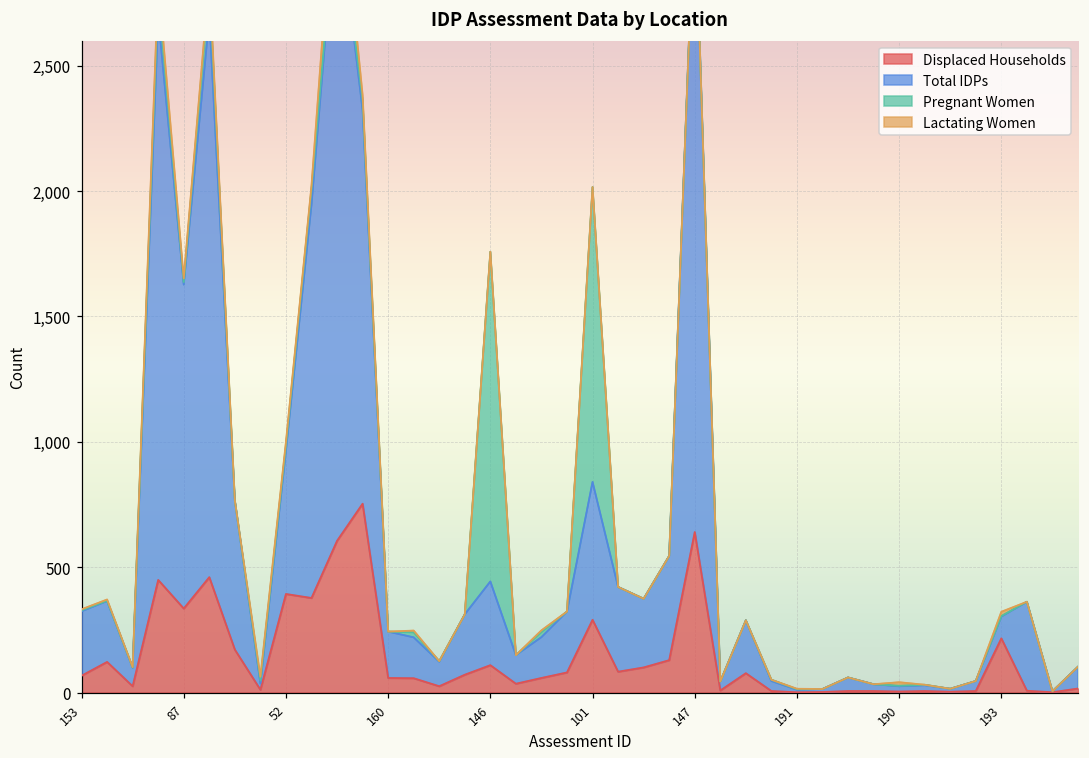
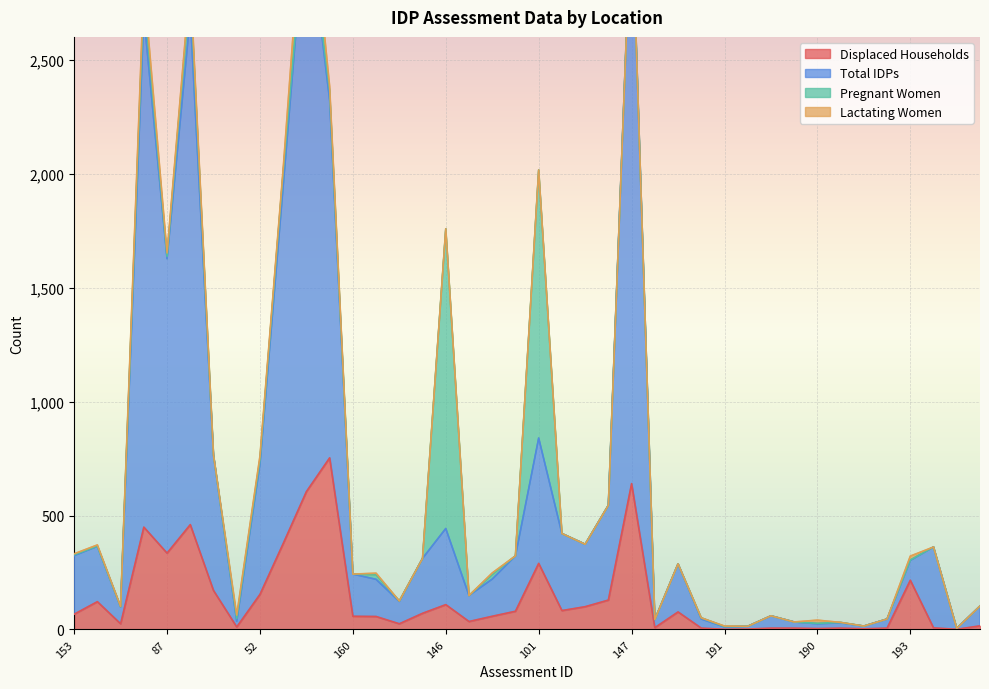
Displaced Households, 52: 390 -> 150
